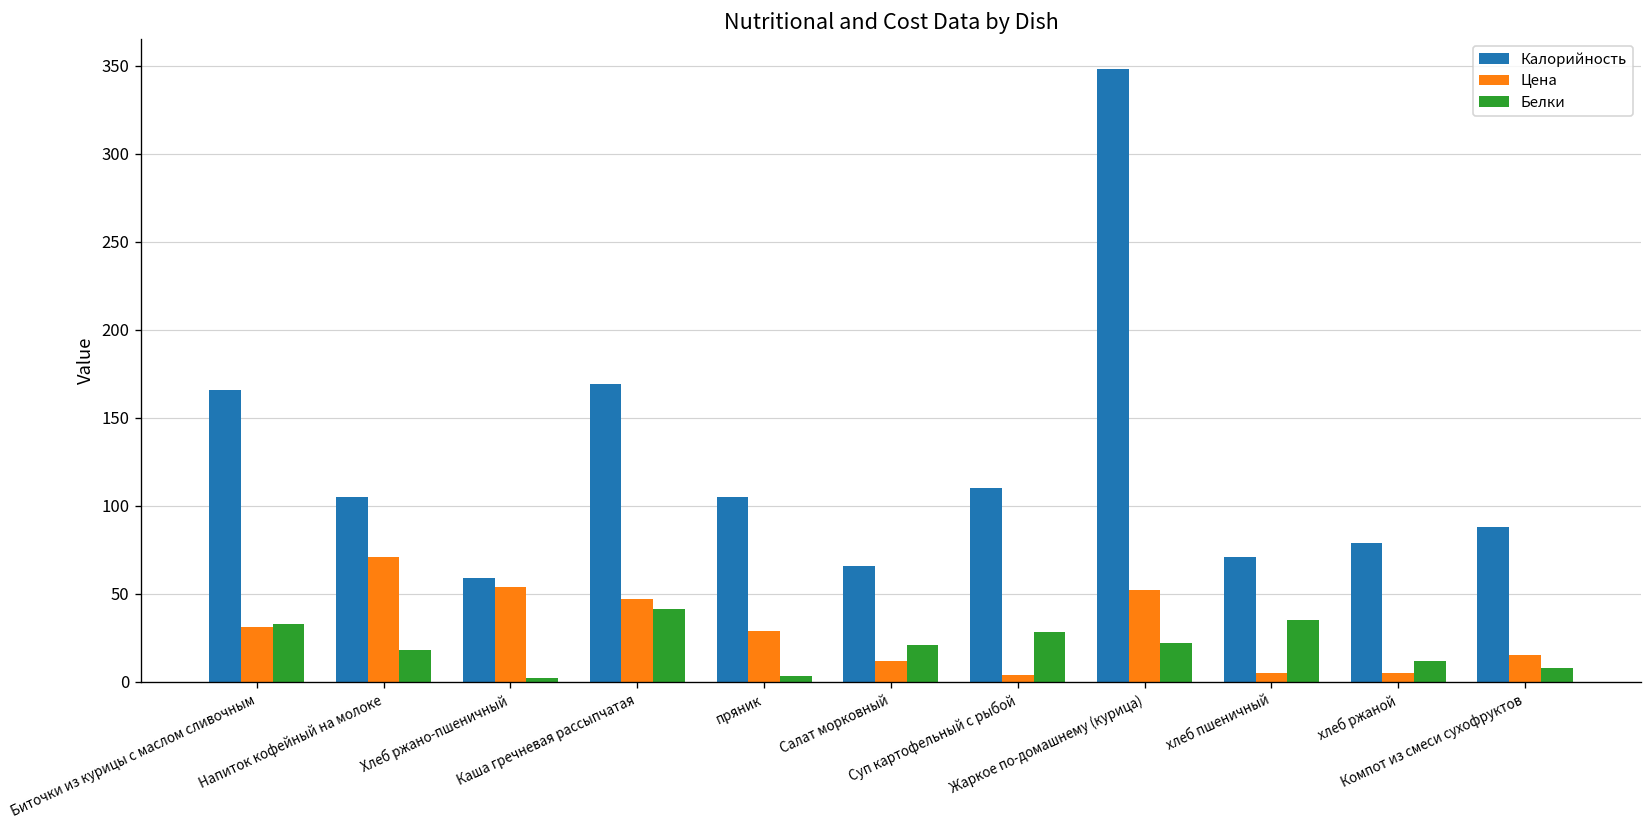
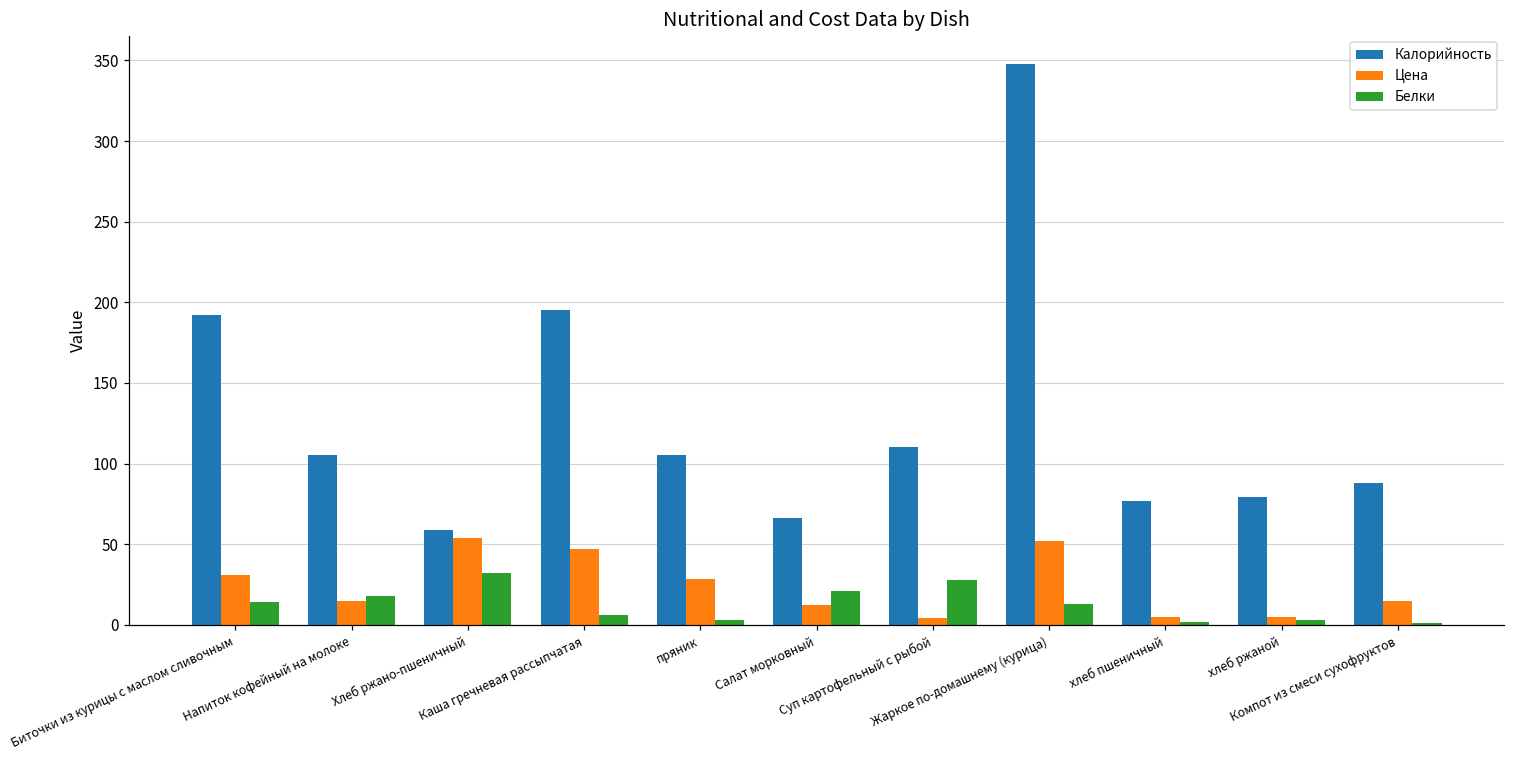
Калорийность, Биточки из курицы с маслом сливочным: 166 -> 192
Белки, Биточки из курицы с маслом сливочным: 33 -> 14
Цена, Напиток кофейный на молоке: 71 -> 15
Белки, Хлеб ржано-пшеничный: 2 -> 32
Калорийность, Каша гречневая рассыпчатая: 169 -> 195
Белки, Каша гречневая рассыпчатая: 41 -> 6
Белки, Жаркое по-домашнему (курица): 22 -> 13
Калорийность, хлеб пшеничный: 71 -> 77
Белки, хлеб пшеничный: 35 -> 2
Белки, хлеб ржаной: 12 -> 3
Белки, Компот из смеси сухофруктов: 8 -> 1
